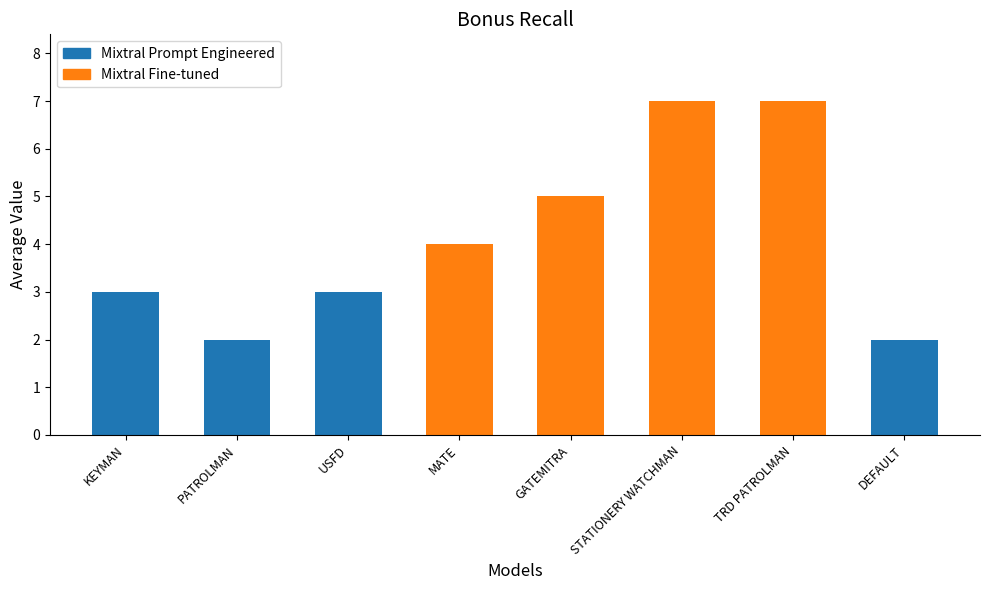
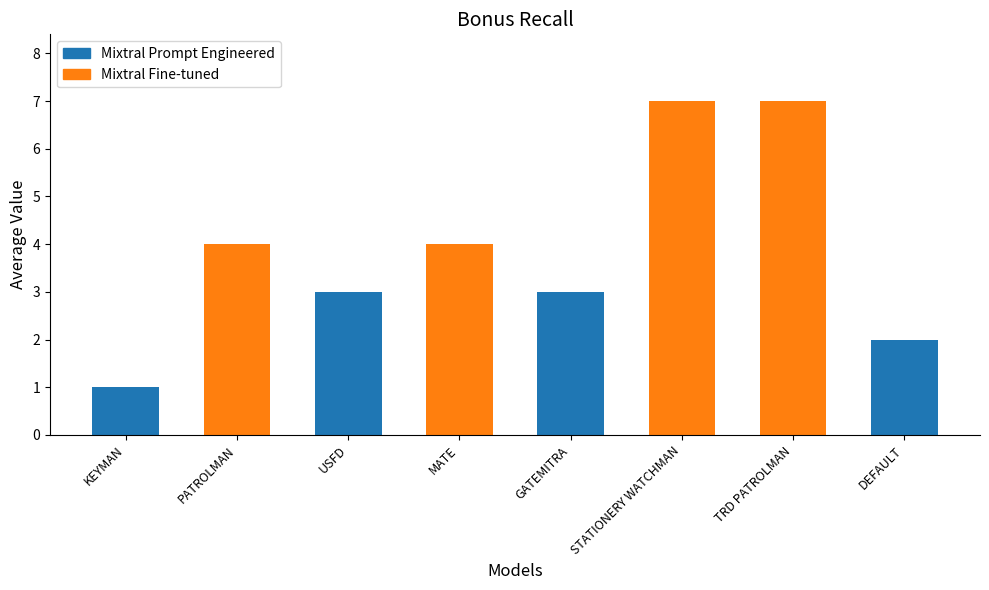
KEYMAN: 3 -> 1
PATROLMAN: 2 -> 4
GATEMITRA: 5 -> 3
